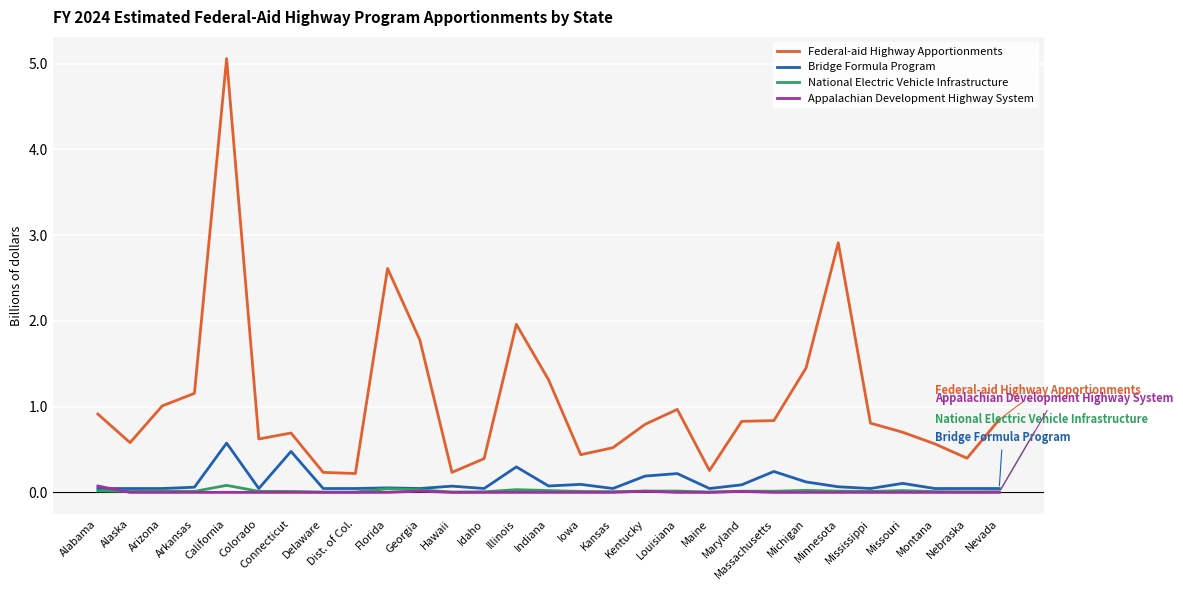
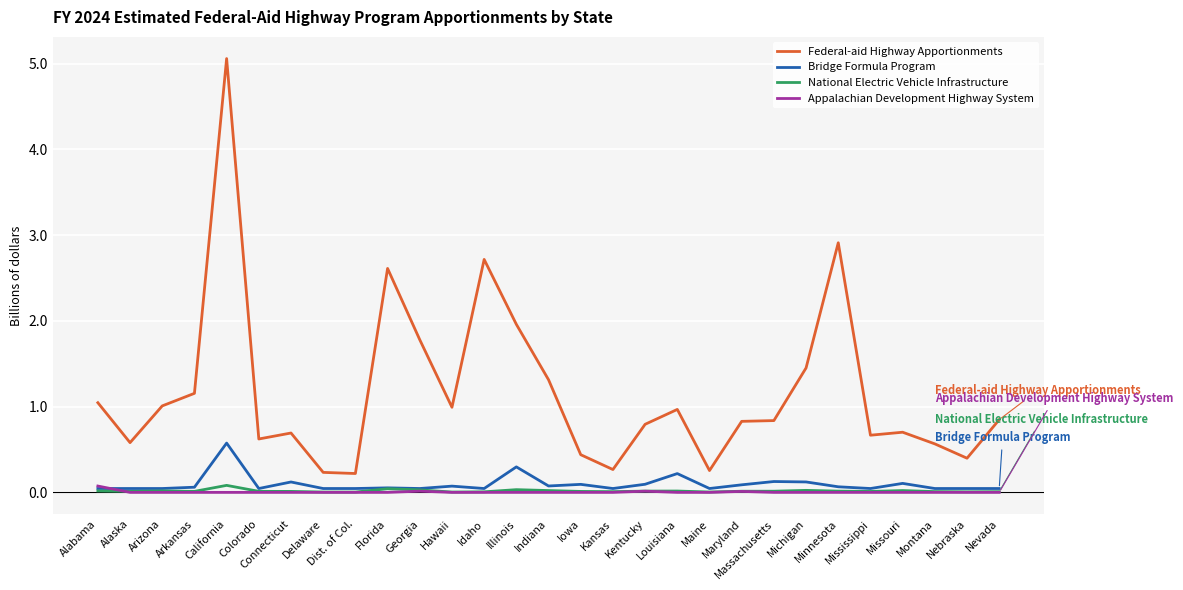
Federal-aid Highway Apportionments, Alabama: 0.9 -> 1.0
Bridge Formula Program, Connecticut: 0.5 -> 0.1
Federal-aid Highway Apportionments, Hawaii: 0.2 -> 1.0
Federal-aid Highway Apportionments, Idaho: 0.4 -> 2.7
Federal-aid Highway Apportionments, Kansas: 0.5 -> 0.3
Bridge Formula Program, Kentucky: 0.2 -> 0.1
Bridge Formula Program, Massachusetts: 0.2 -> 0.1
Federal-aid Highway Apportionments, Mississippi: 0.8 -> 0.7
